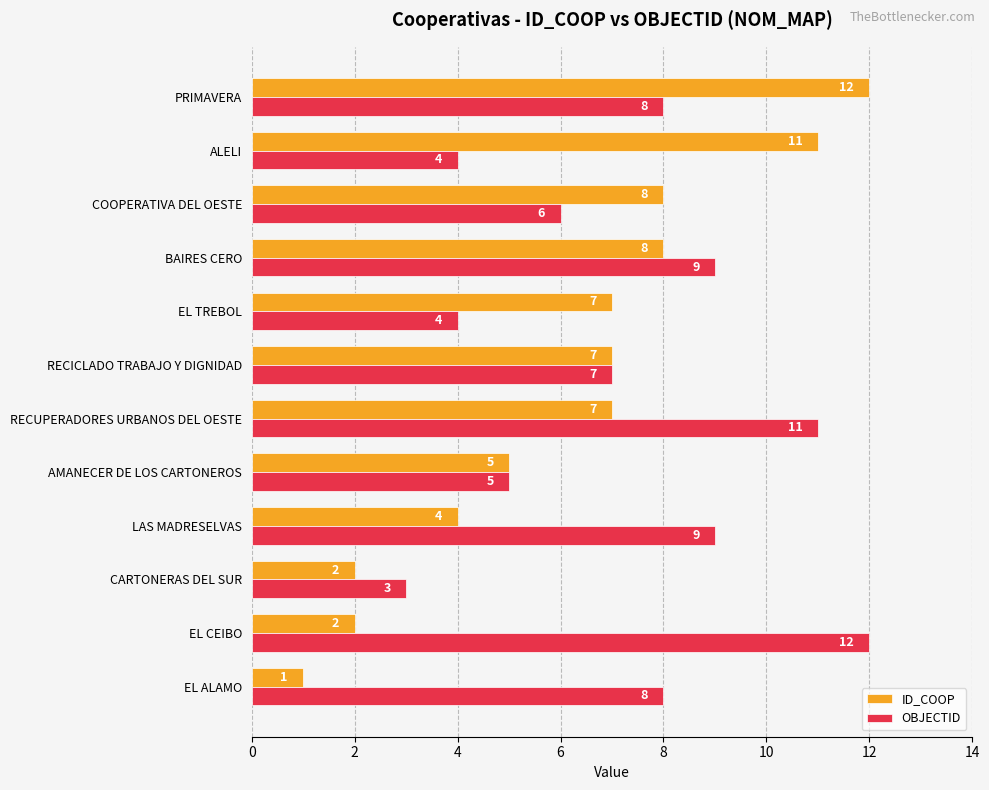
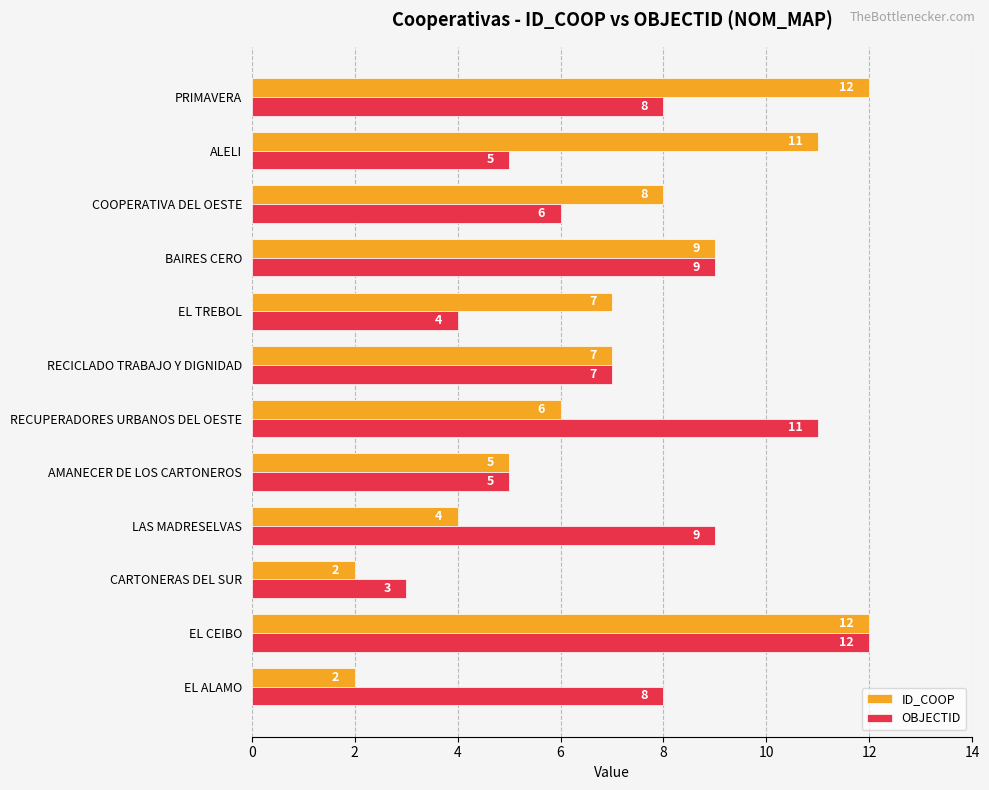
OBJECTID, ALELI: 4 -> 5
ID_COOP, BAIRES CERO: 8 -> 9
ID_COOP, RECUPERADORES URBANOS DEL OESTE: 7 -> 6
ID_COOP, EL CEIBO: 2 -> 12
ID_COOP, EL ALAMO: 1 -> 2
